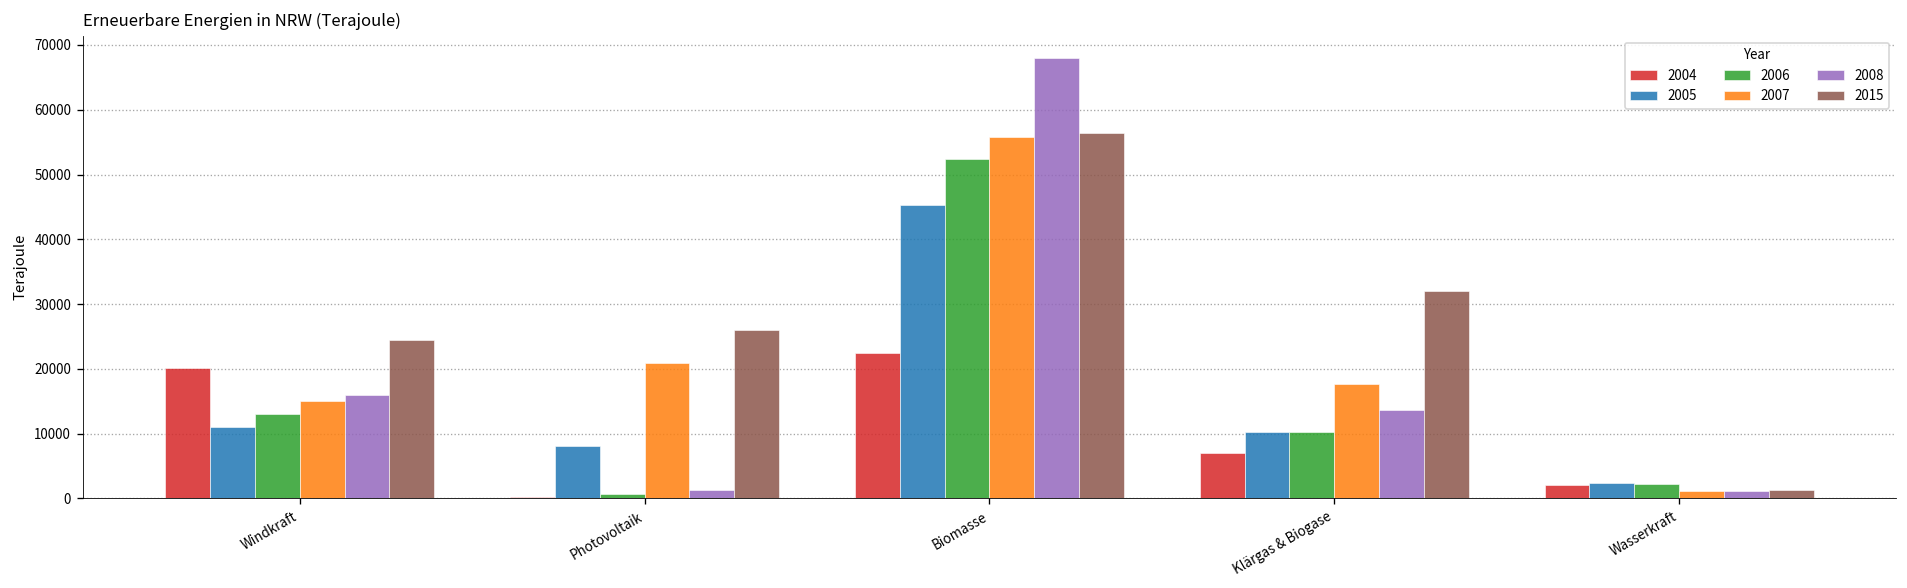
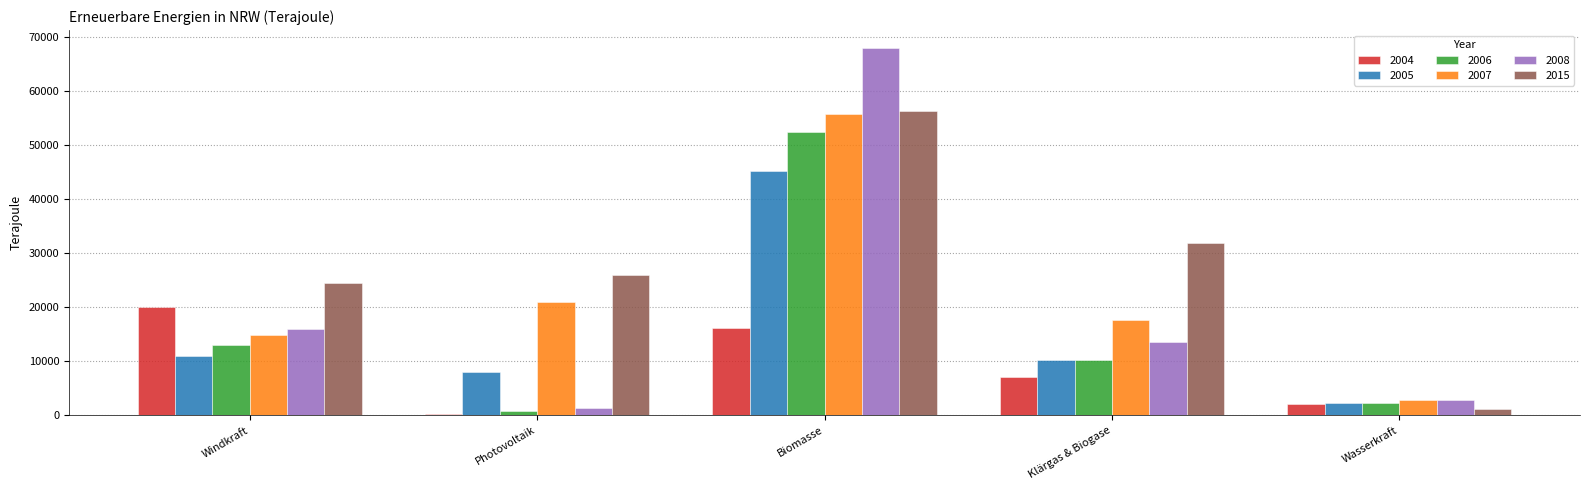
2004, Biomasse: 22000 -> 16000
2007, Wasserkraft: 1000 -> 3000
2008, Wasserkraft: 1000 -> 3000
